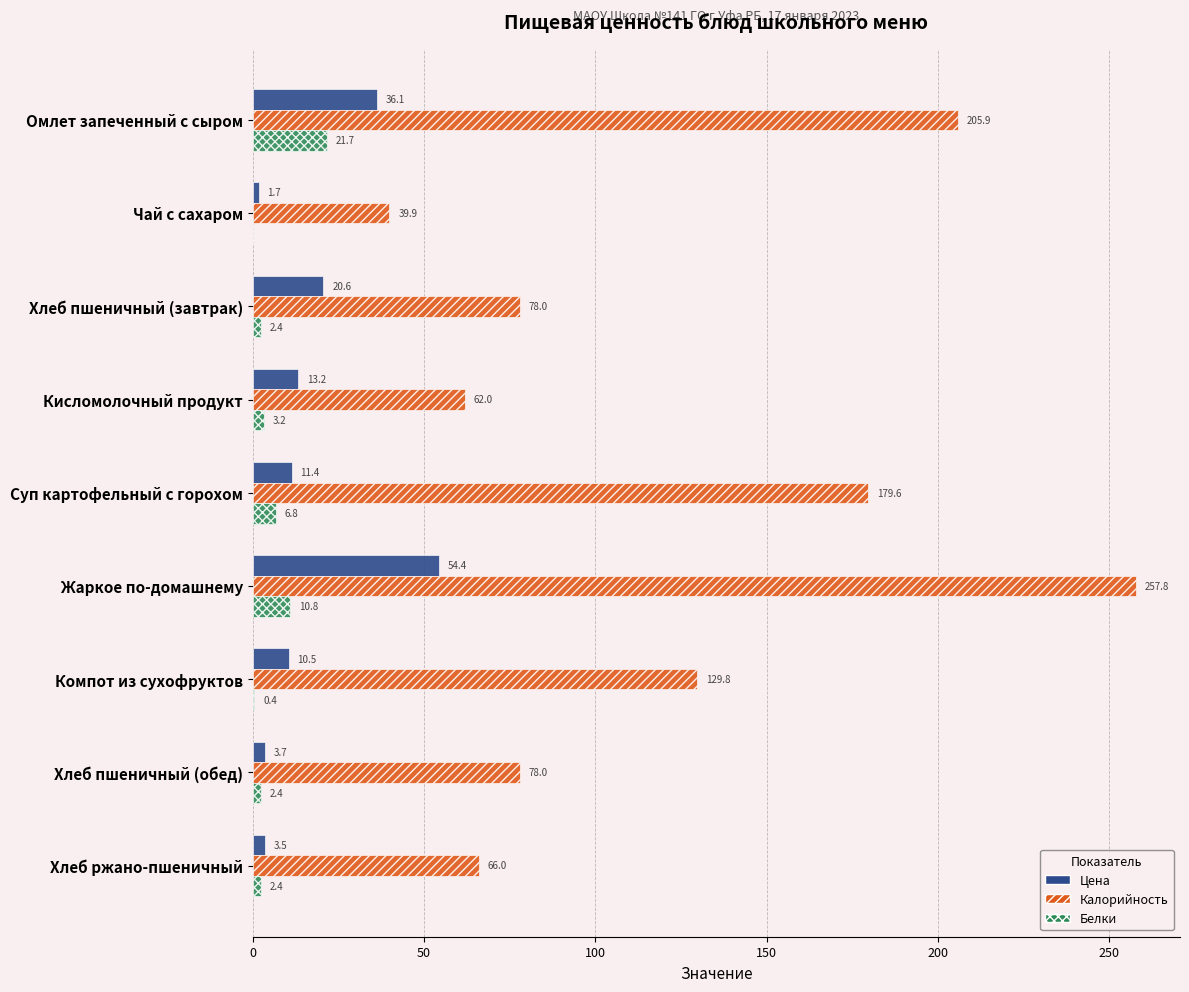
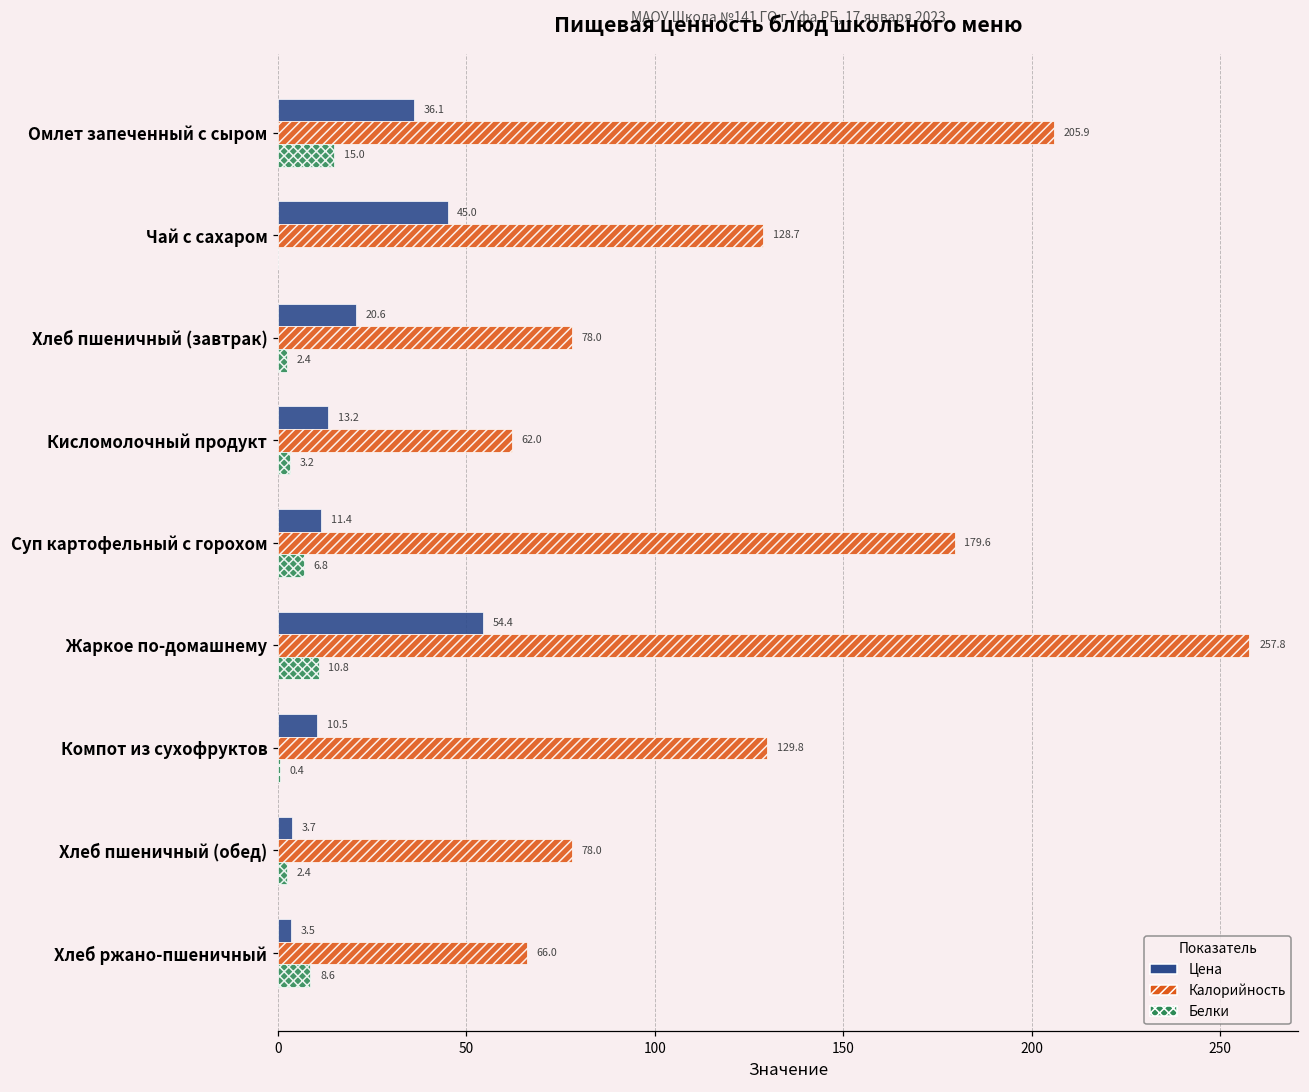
Белки, Омлет запеченный с сыром: 21.7 -> 15.0
Цена, Чай с сахаром: 1.7 -> 45.0
Калорийность, Чай с сахаром: 39.9 -> 128.7
Белки, Хлеб ржано-пшеничный: 2.4 -> 8.6
